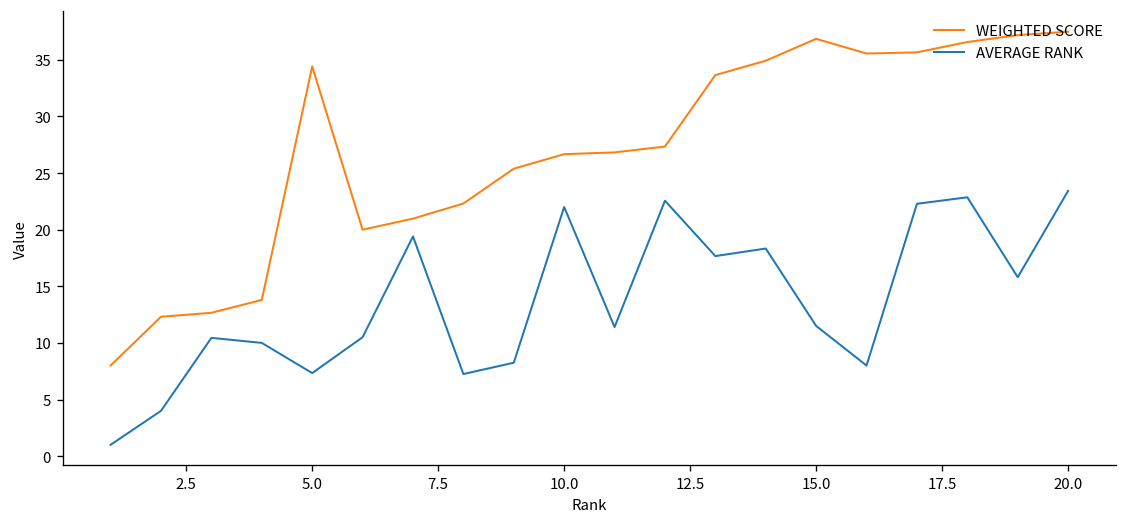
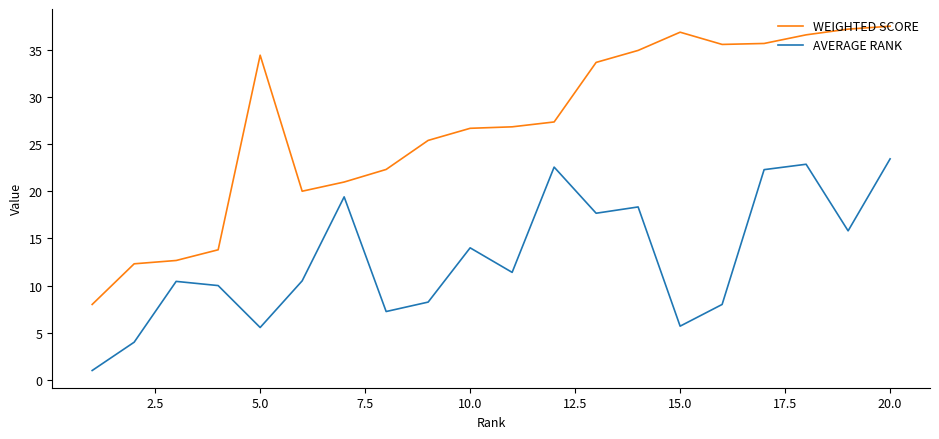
AVERAGE RANK, 5.0: 7 -> 6
AVERAGE RANK, 10.0: 22 -> 14
AVERAGE RANK, 15.0: 12 -> 6
